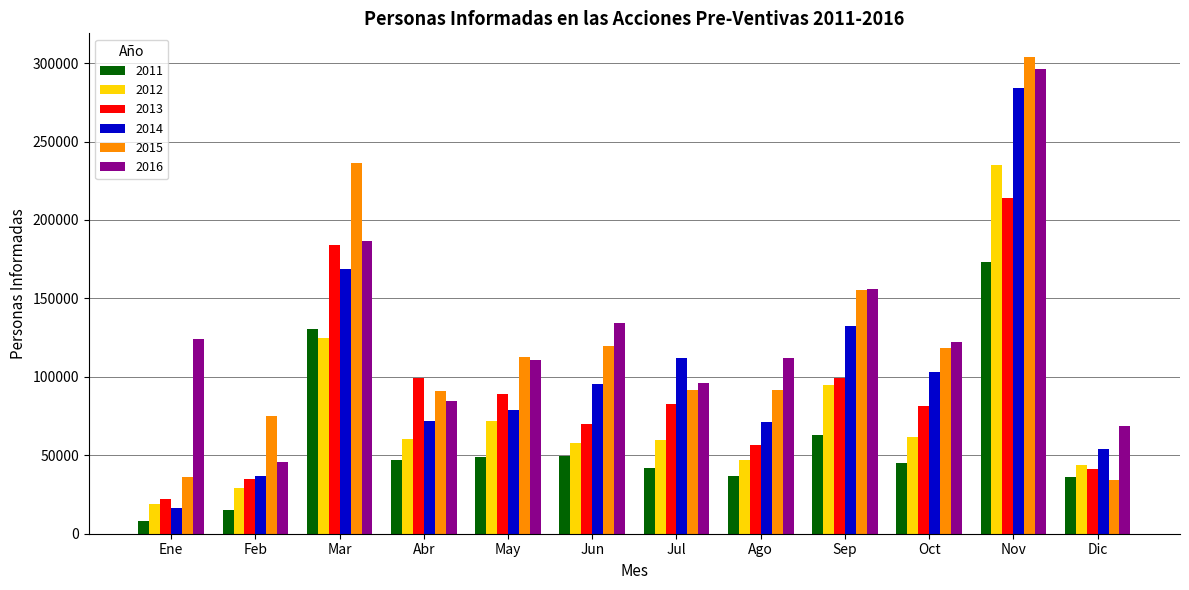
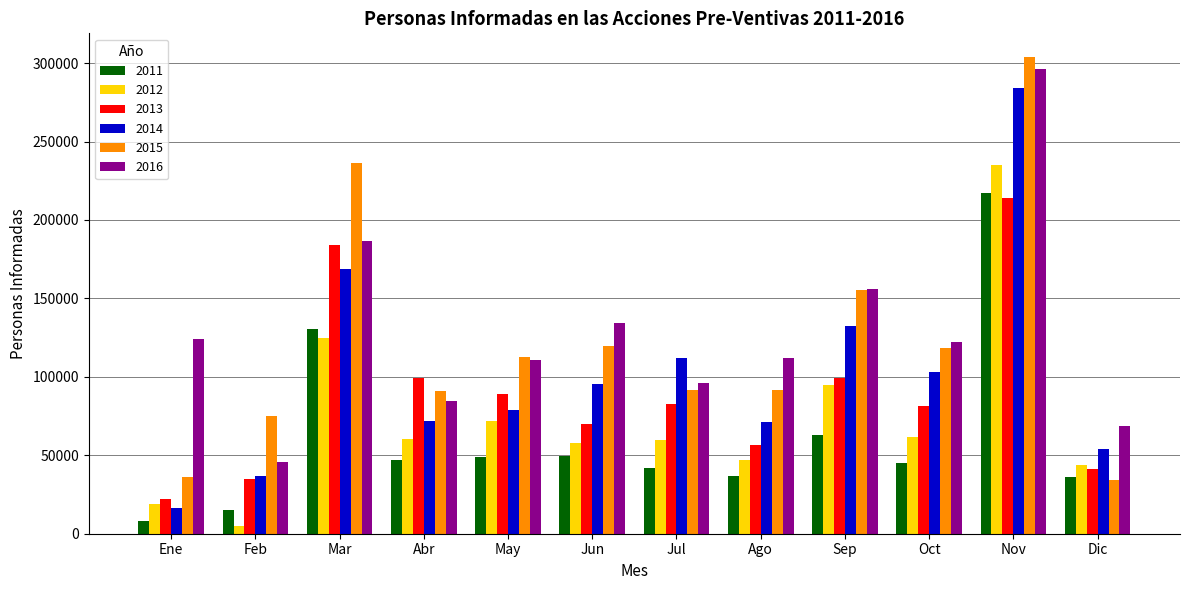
2012, Feb: 29000 -> 5000
2011, Nov: 173000 -> 217000
